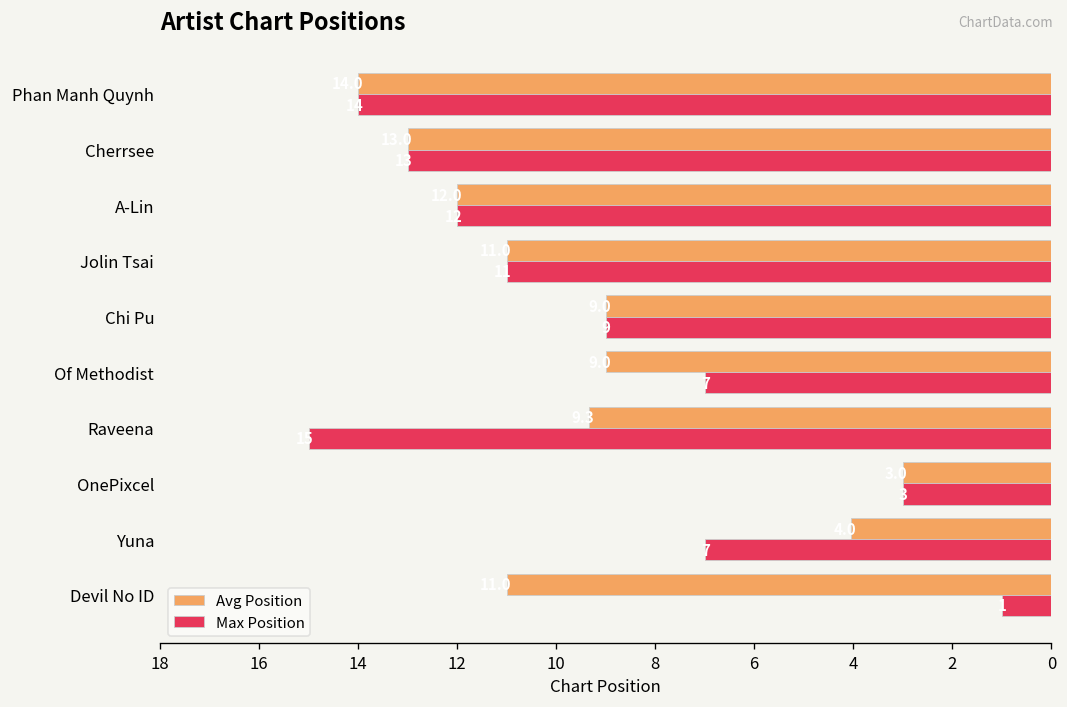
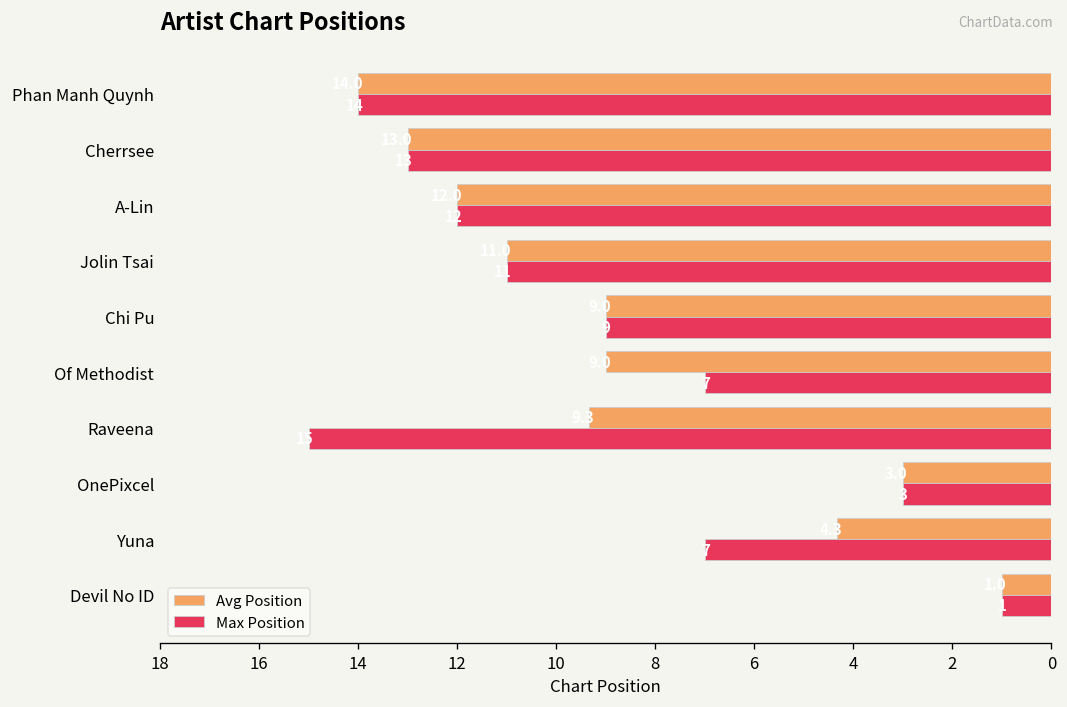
Avg Position, Yuna: 4.1 -> 4.3
Avg Position, Devil No ID: 11 -> 1
